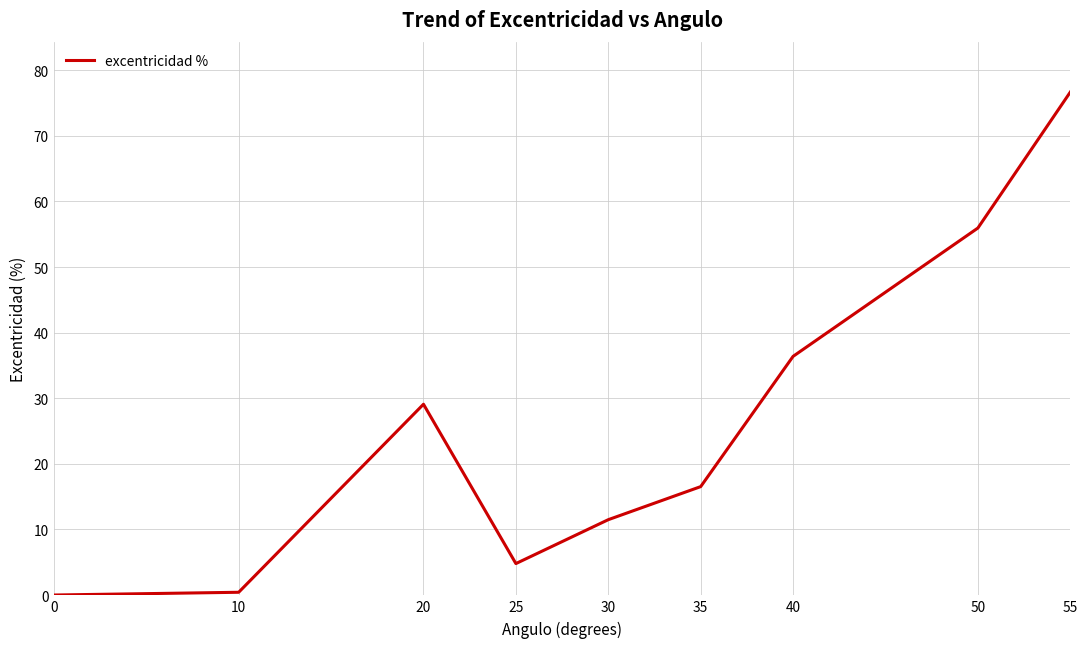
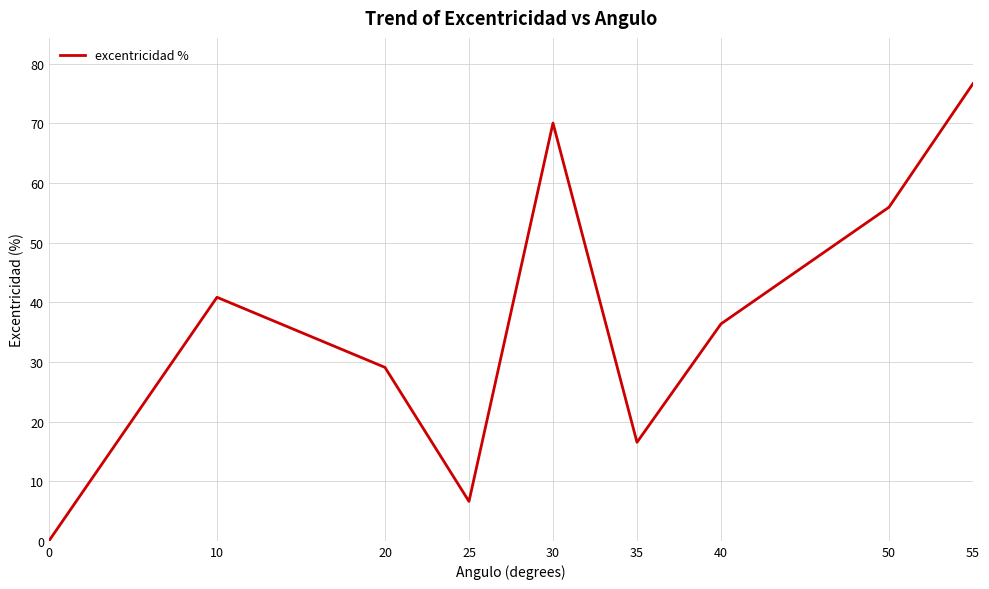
10: 0 -> 41
25: 5 -> 7
30: 11 -> 70
